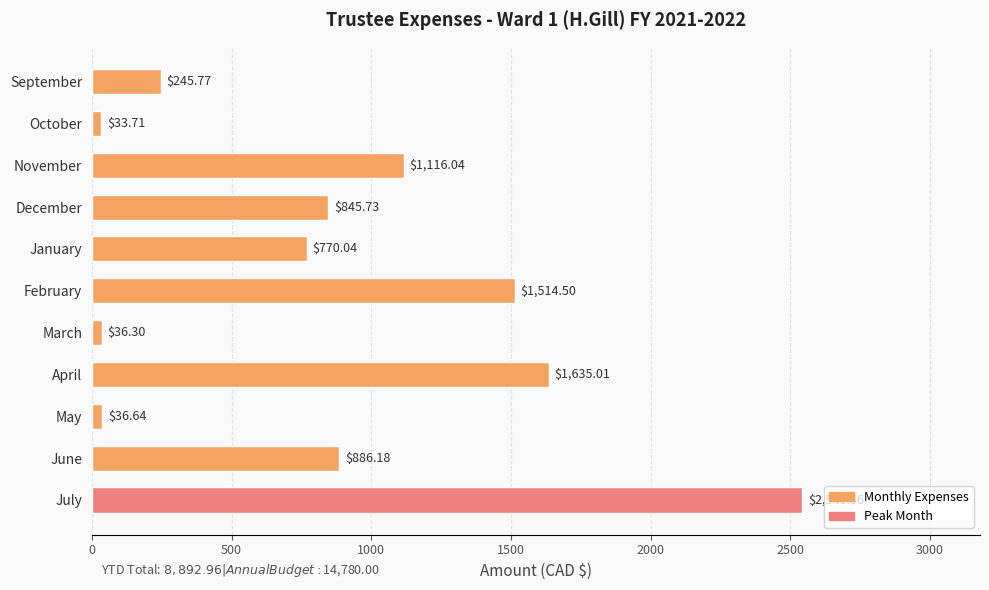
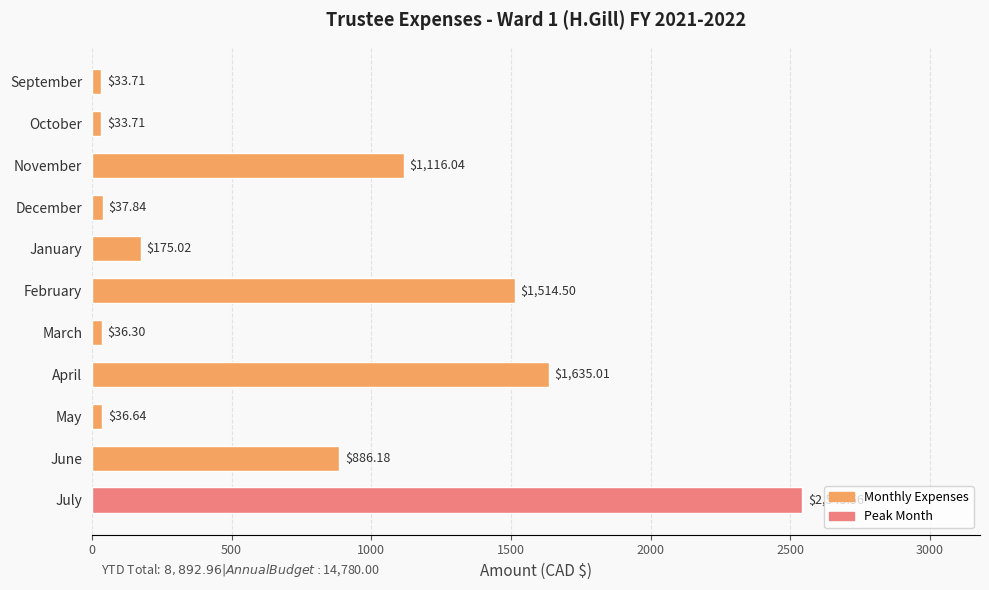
September: $245.77 -> $33.71
December: $845.73 -> $37.84
January: $770.04 -> $175.02
